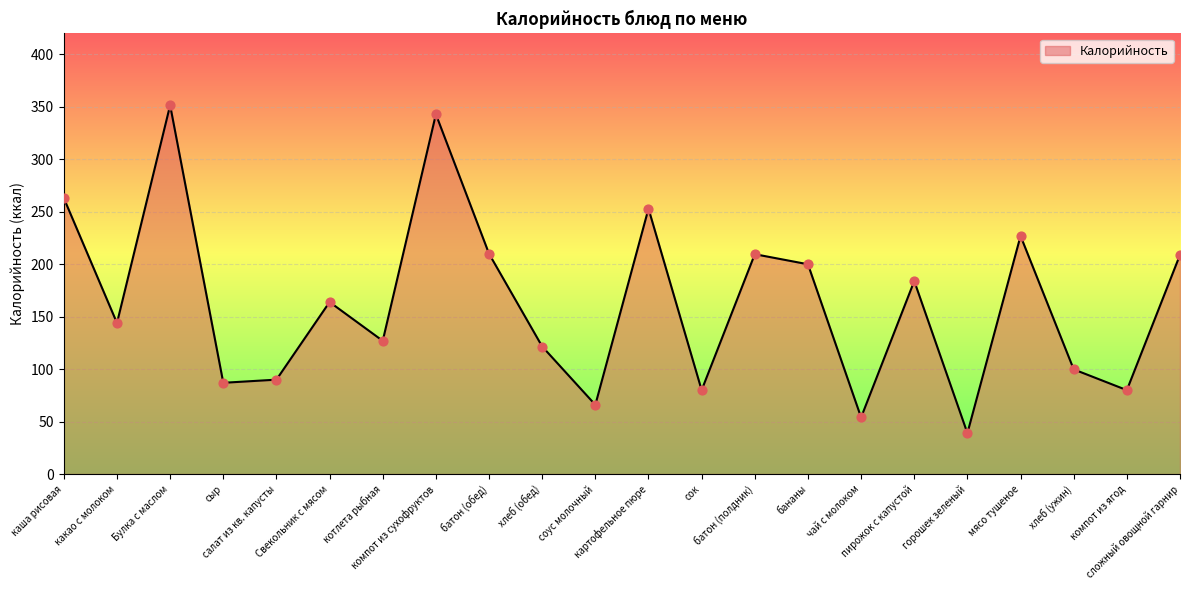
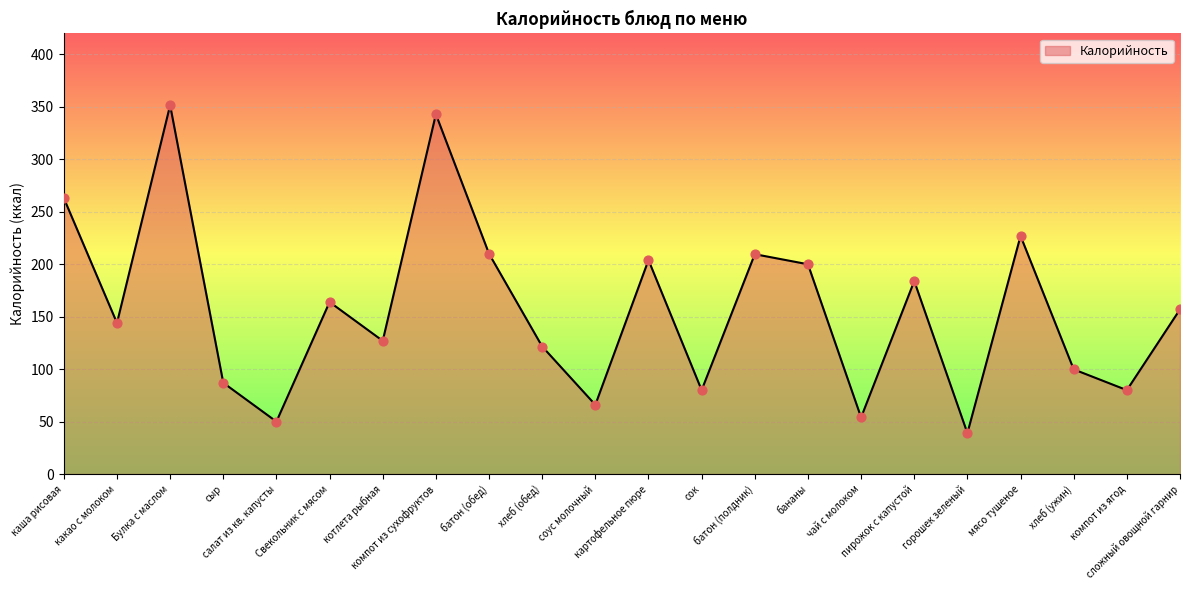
салат из кв. капусты: 90 -> 50
картофельное пюре: 253 -> 204
сложный овощной гарнир: 209 -> 157
